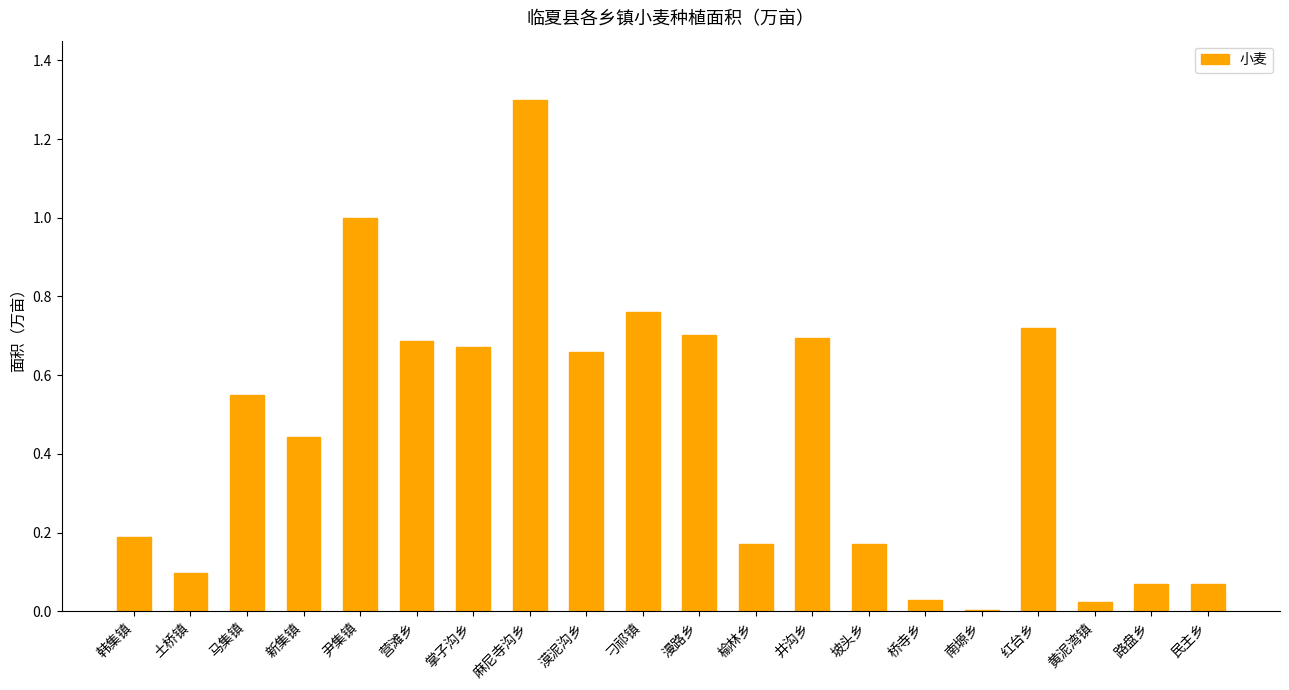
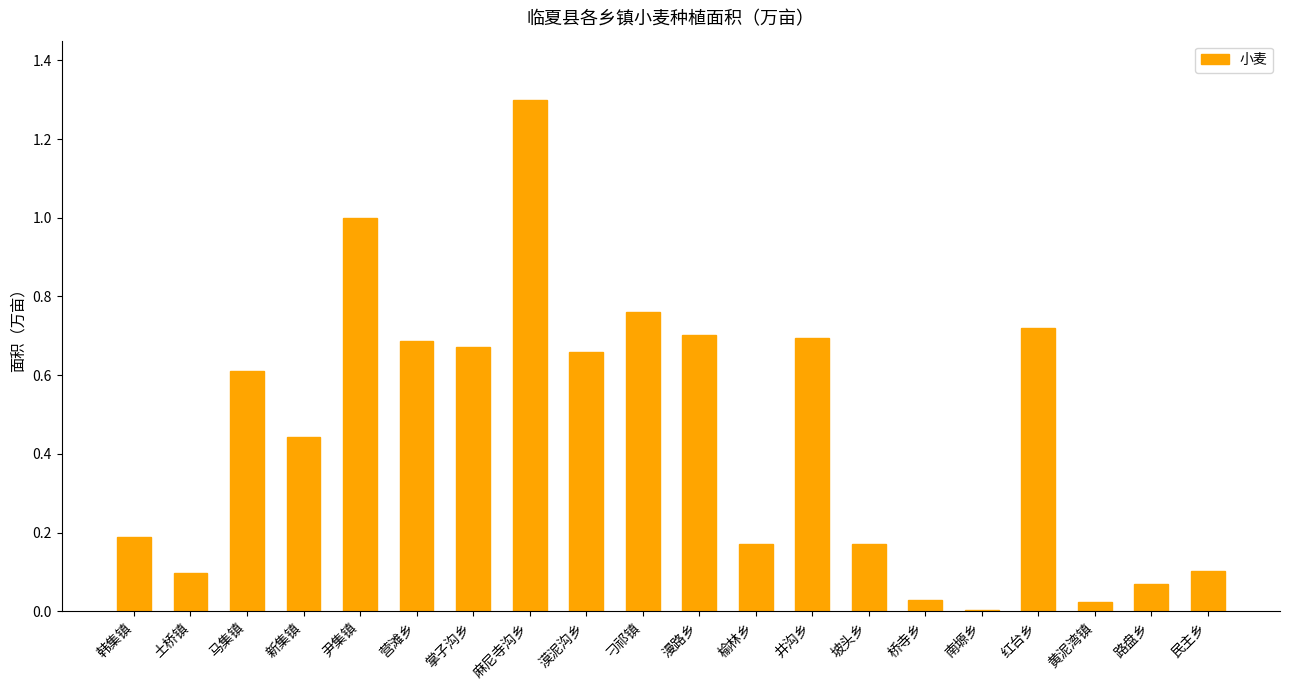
马集镇: 0.55 -> 0.61
民主乡: 0.07 -> 0.10
